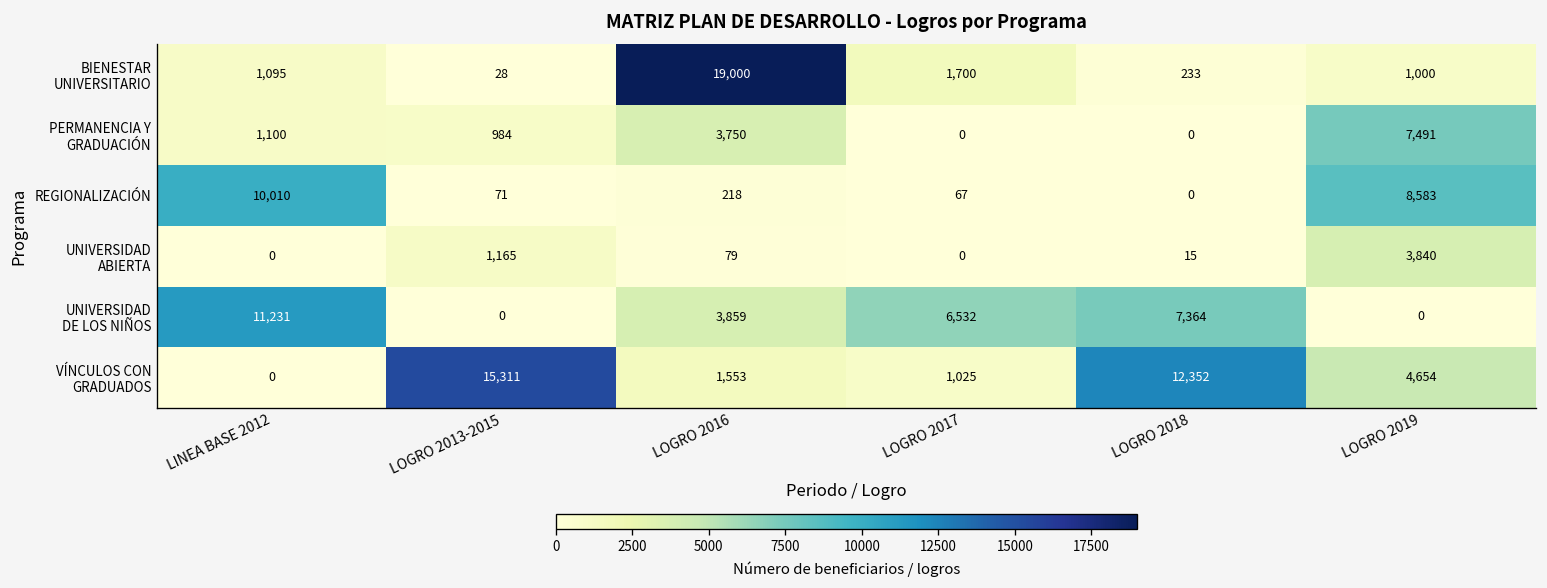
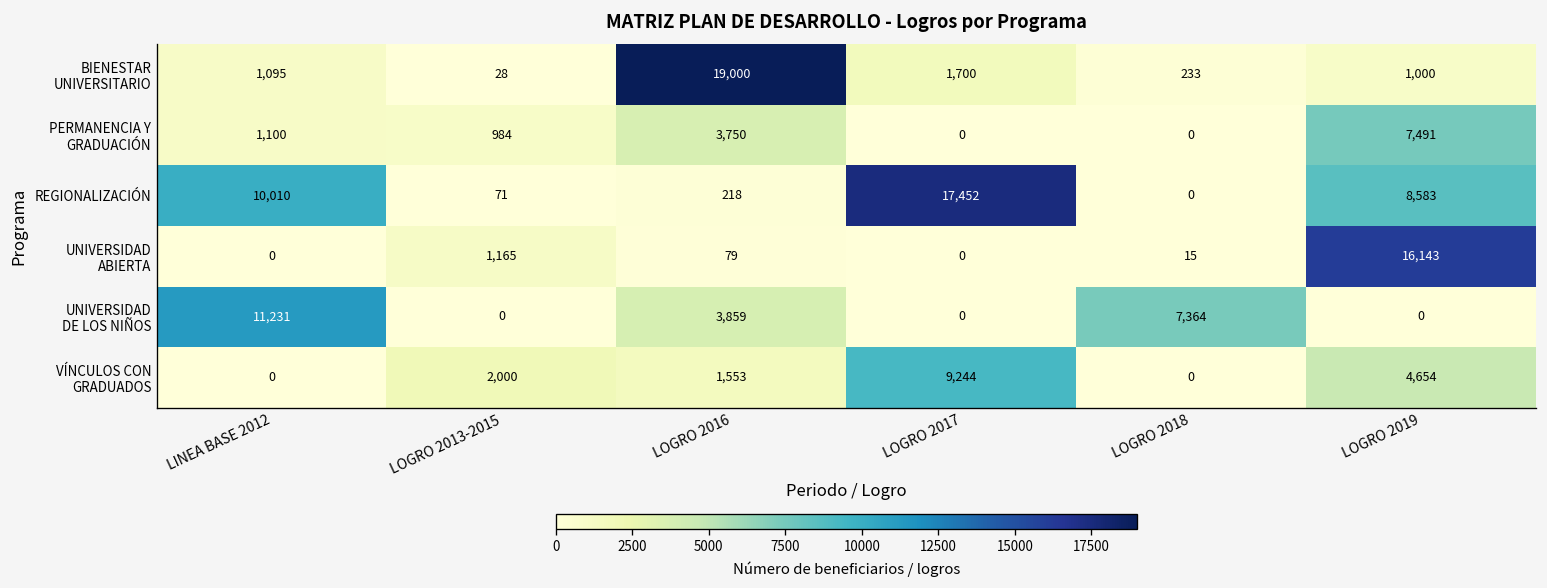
REGIONALIZACIÓN, LOGRO 2017: 67 -> 17,452
UNIVERSIDAD ABIERTA, LOGRO 2019: 3,840 -> 16,143
UNIVERSIDAD DE LOS NIÑOS, LOGRO 2017: 6,532 -> 0
VÍNCULOS CON GRADUADOS, LOGRO 2013-2015: 15,311 -> 2,000
VÍNCULOS CON GRADUADOS, LOGRO 2017: 1,025 -> 9,244
VÍNCULOS CON GRADUADOS, LOGRO 2018: 12,352 -> 0
